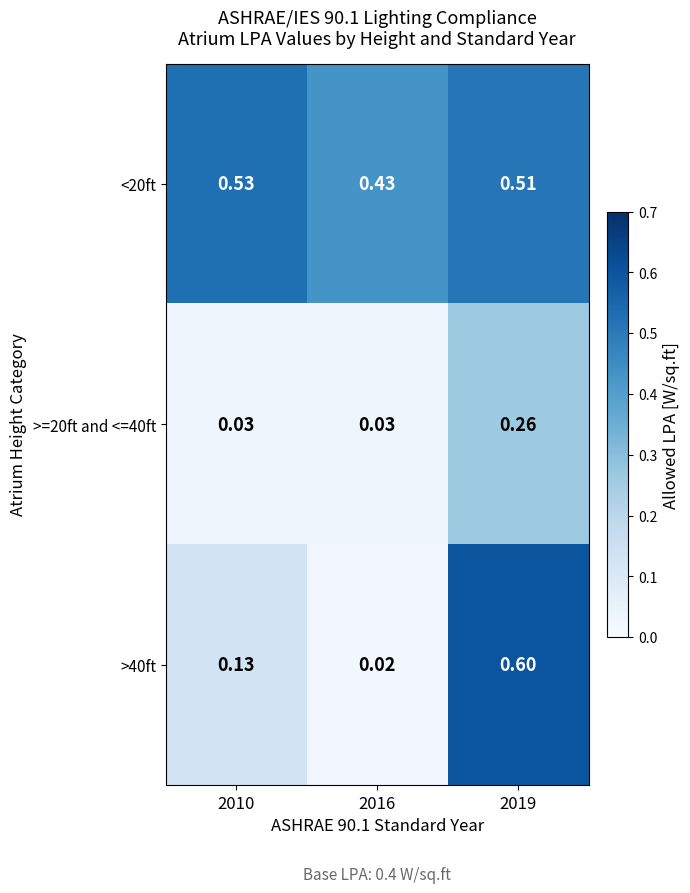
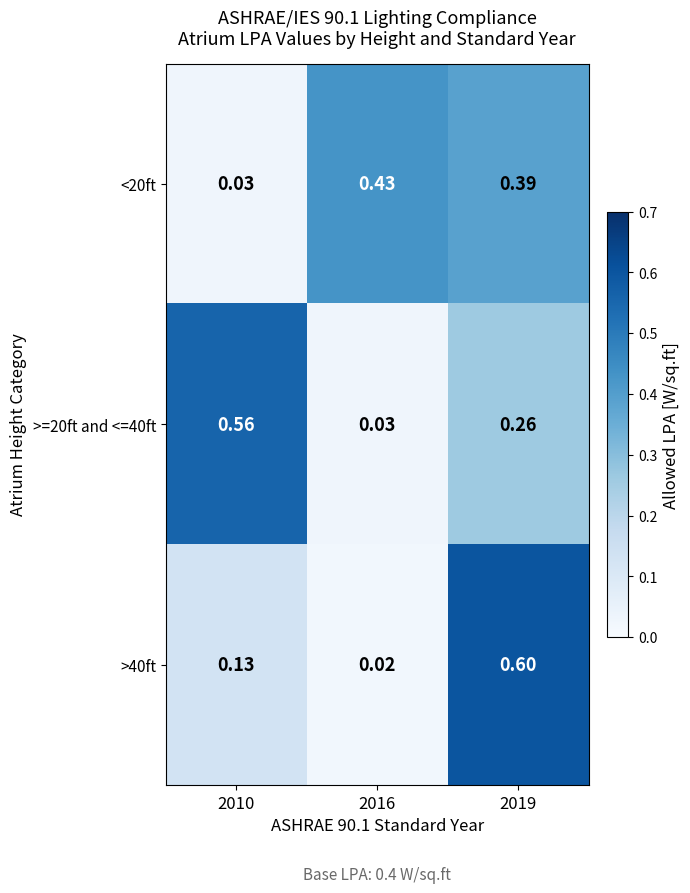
<20ft, 2010: 0.53 -> 0.03
<20ft, 2019: 0.51 -> 0.39
>=20ft and <=40ft, 2010: 0.03 -> 0.56
